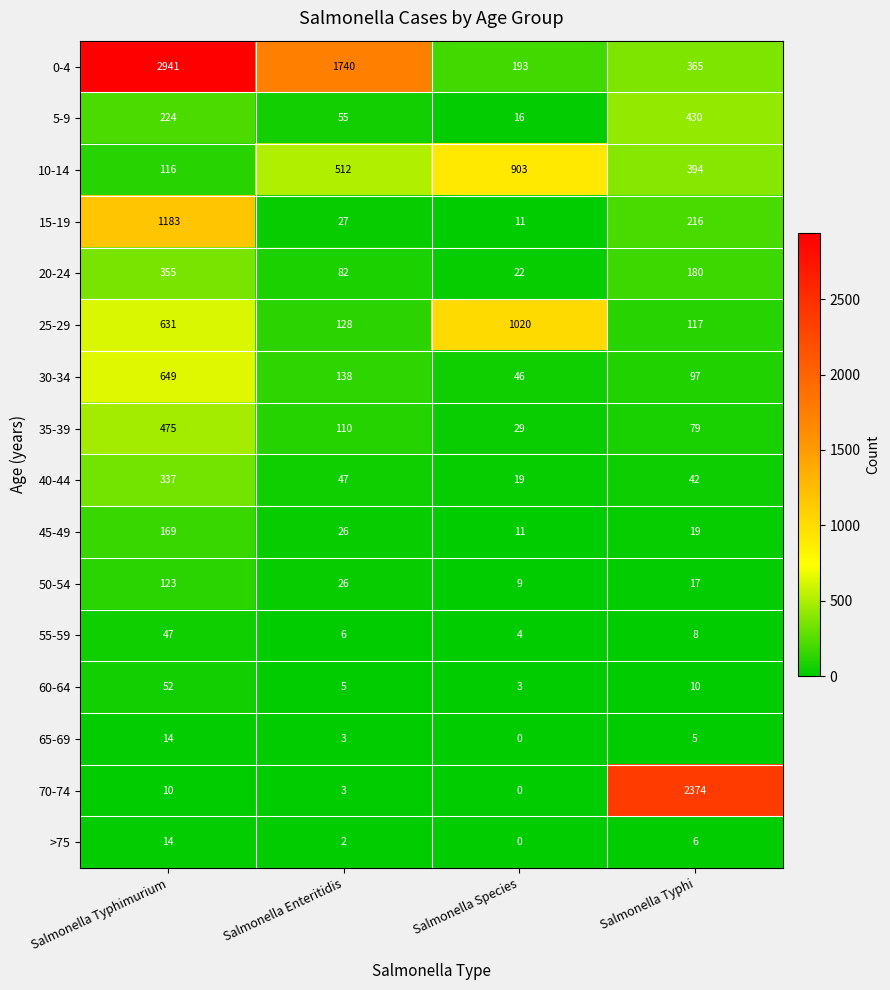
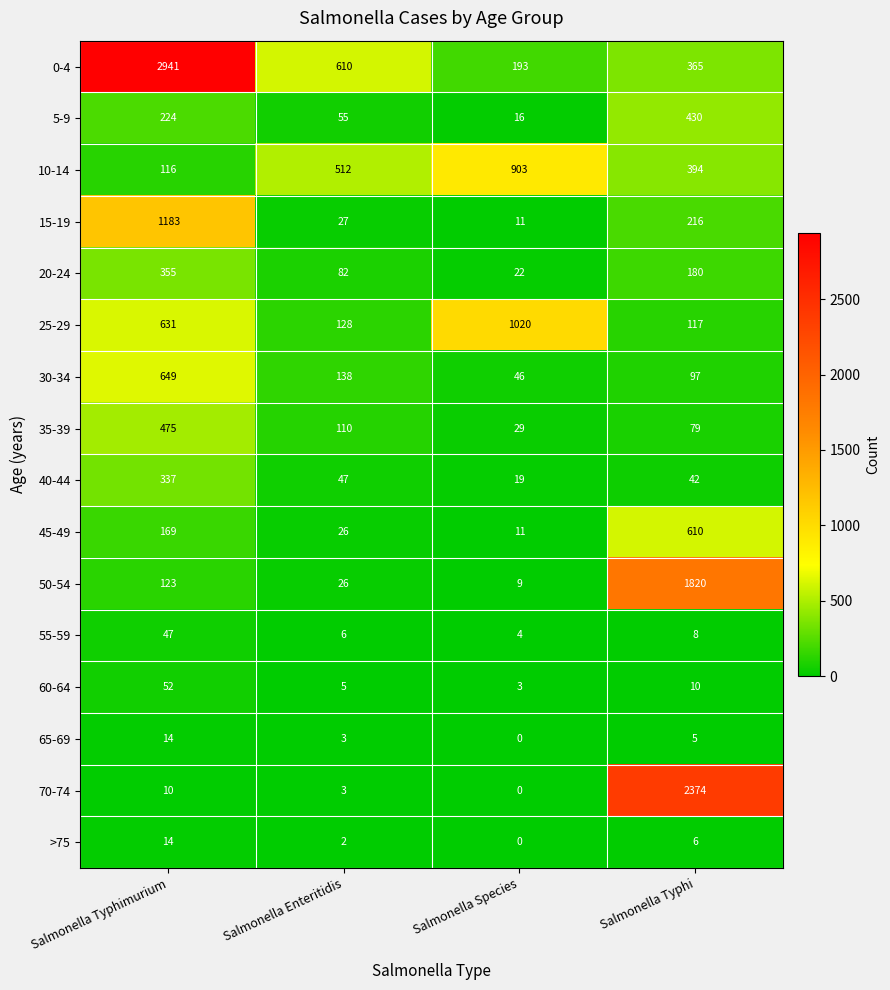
0-4, Salmonella Enteritidis: 1740 -> 610
45-49, Salmonella Typhi: 19 -> 610
50-54, Salmonella Typhi: 17 -> 1820
